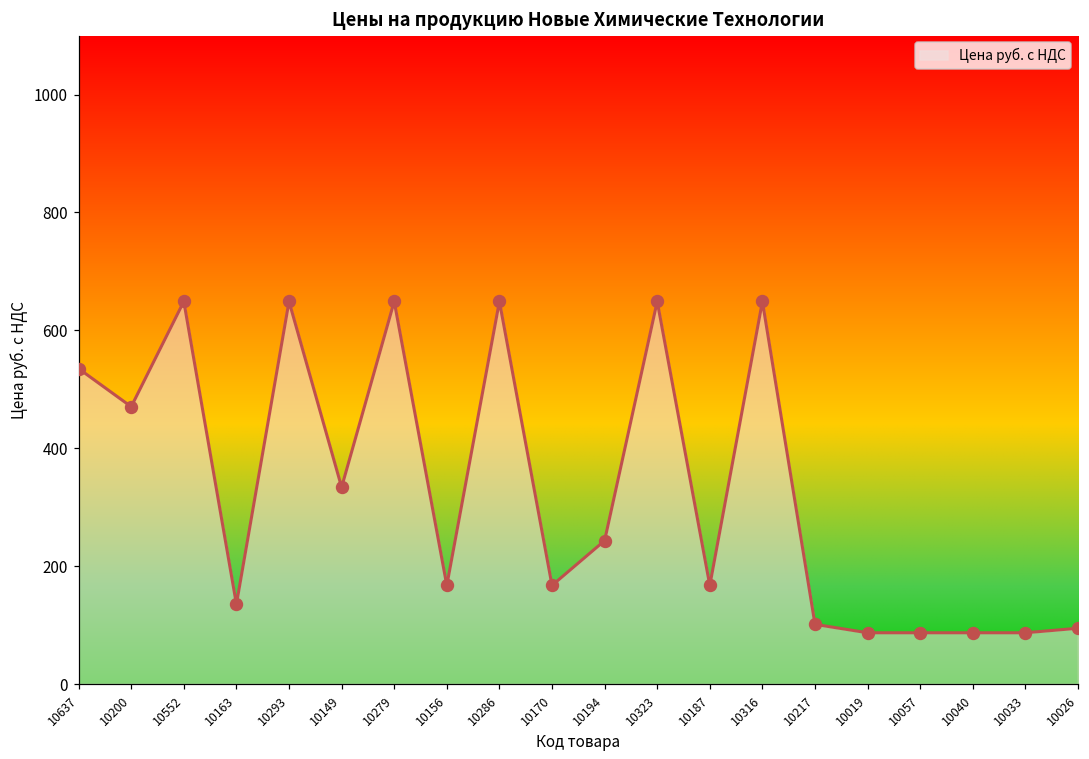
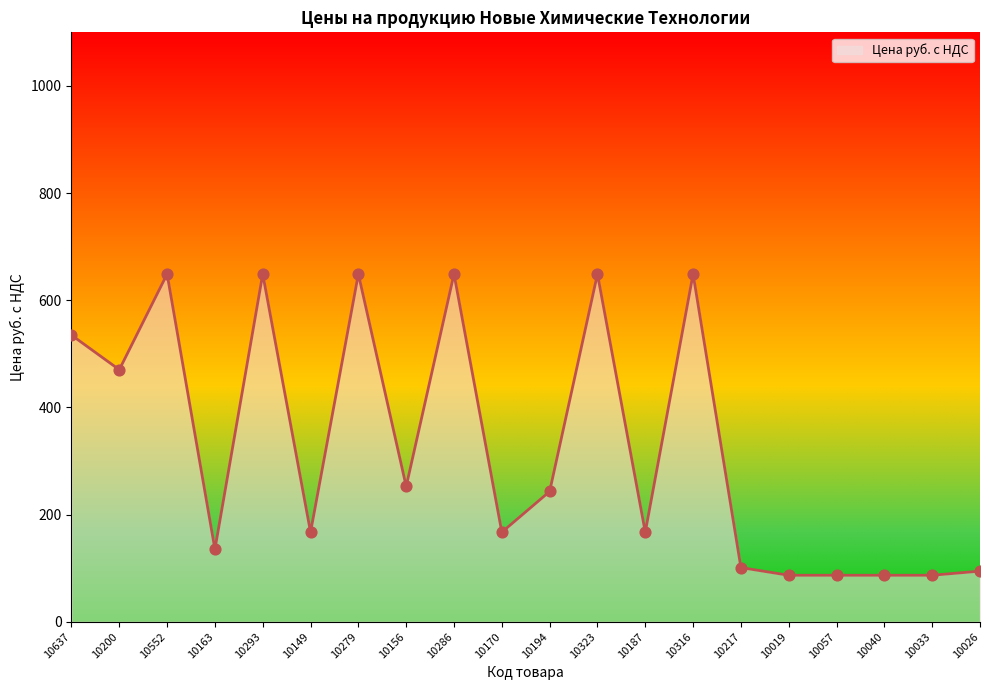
10149: 330 -> 170
10156: 170 -> 250
